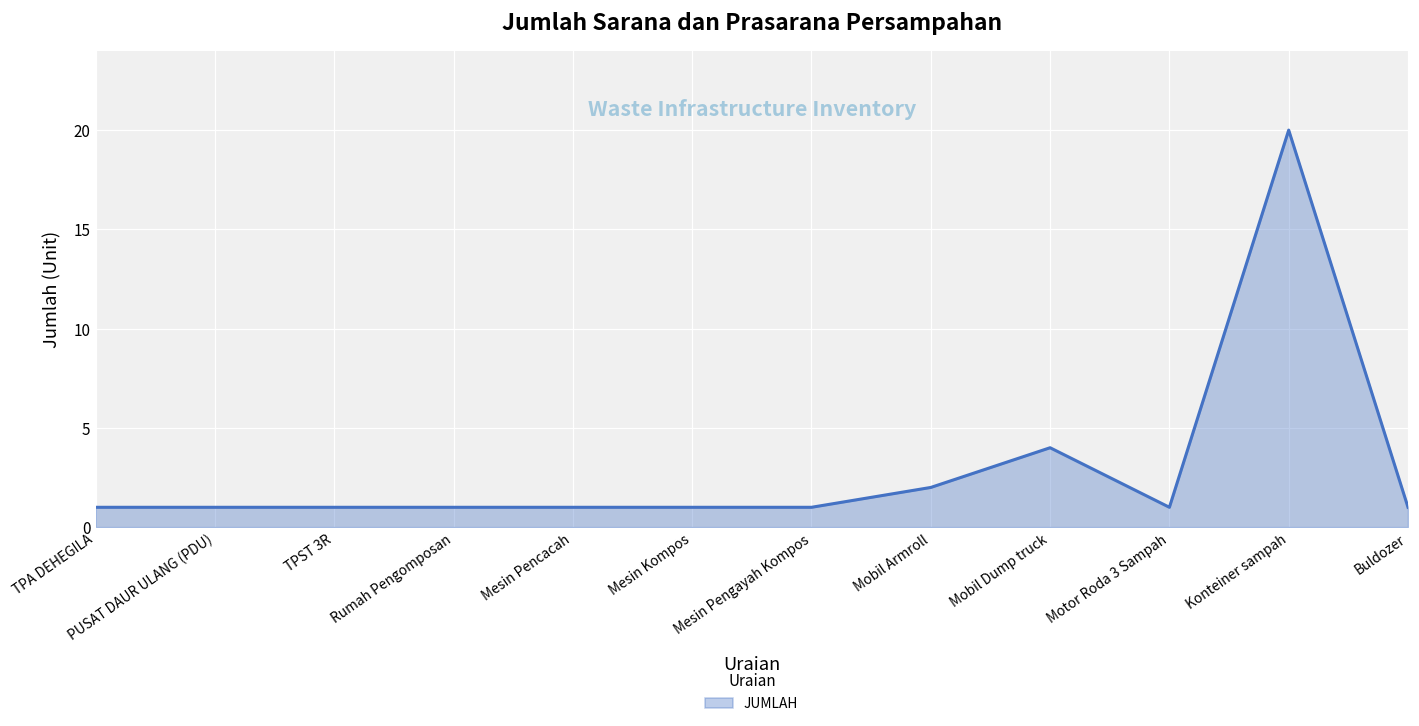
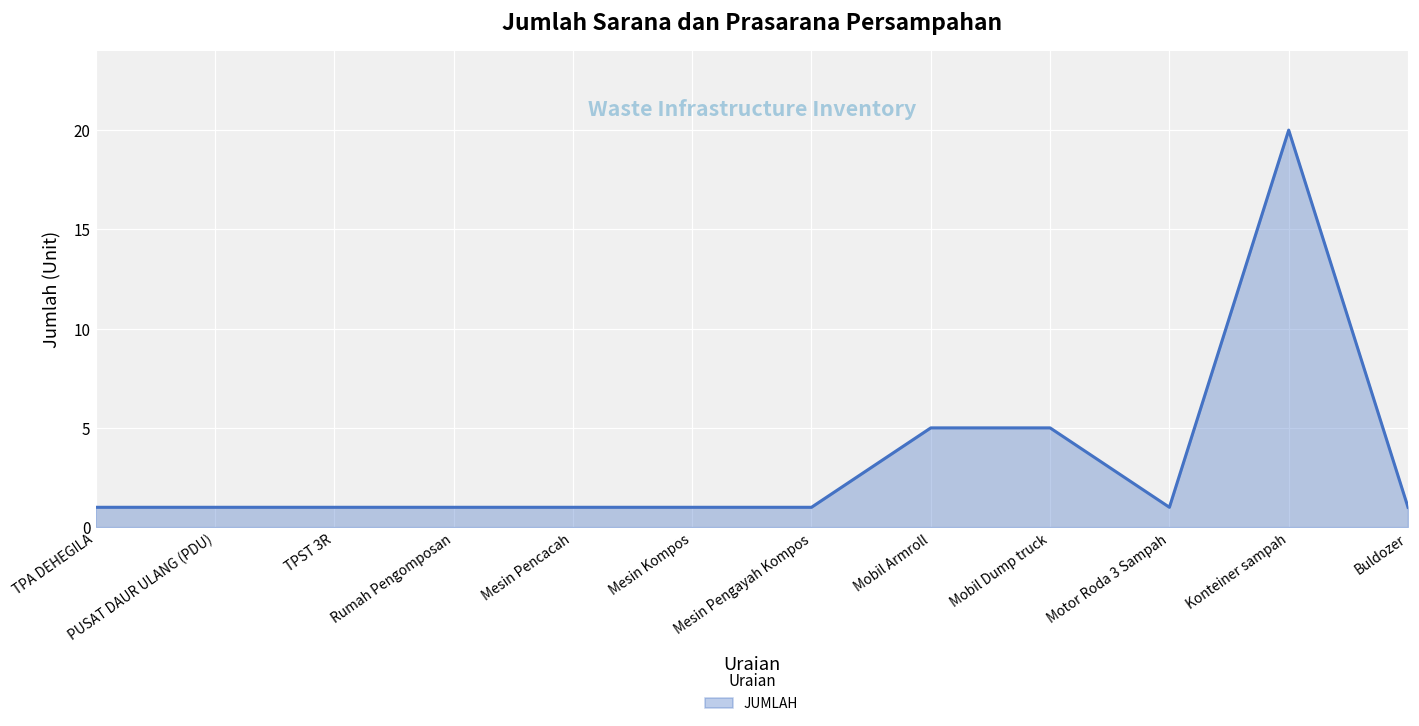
Mobil Armroll: 2 -> 5
Mobil Dump truck: 4 -> 5
